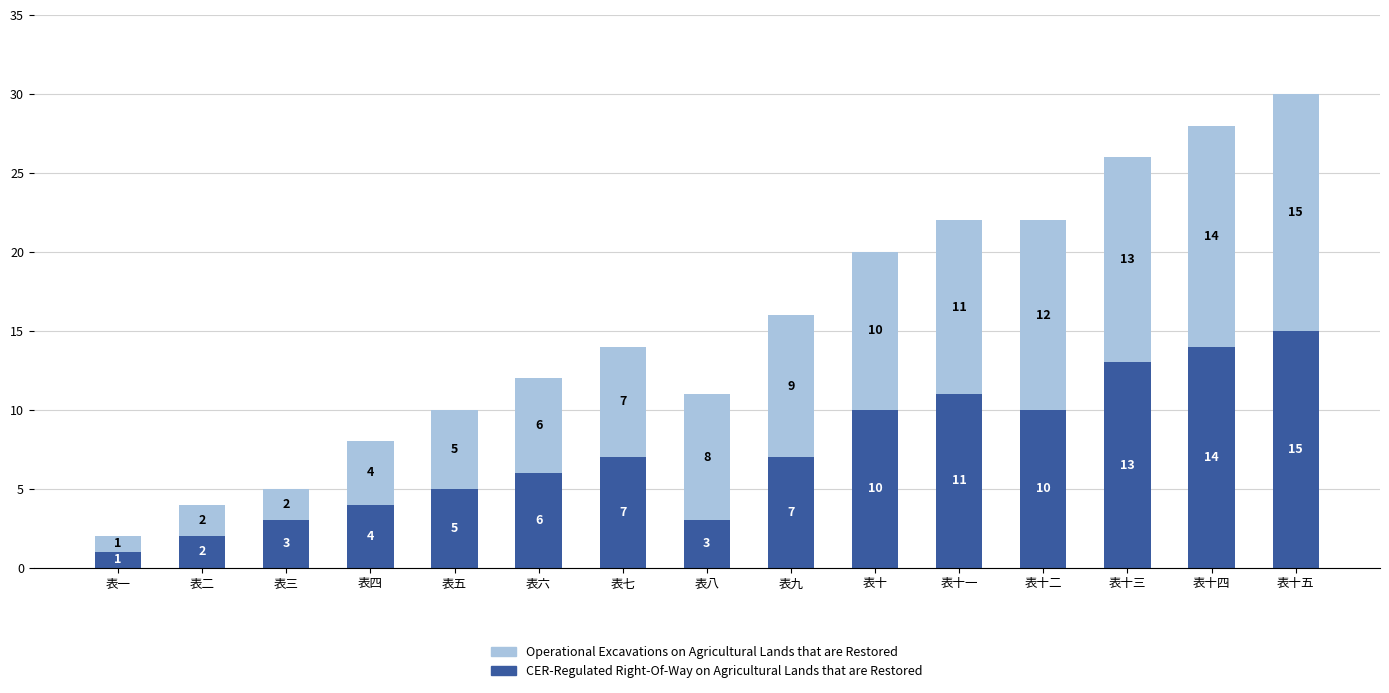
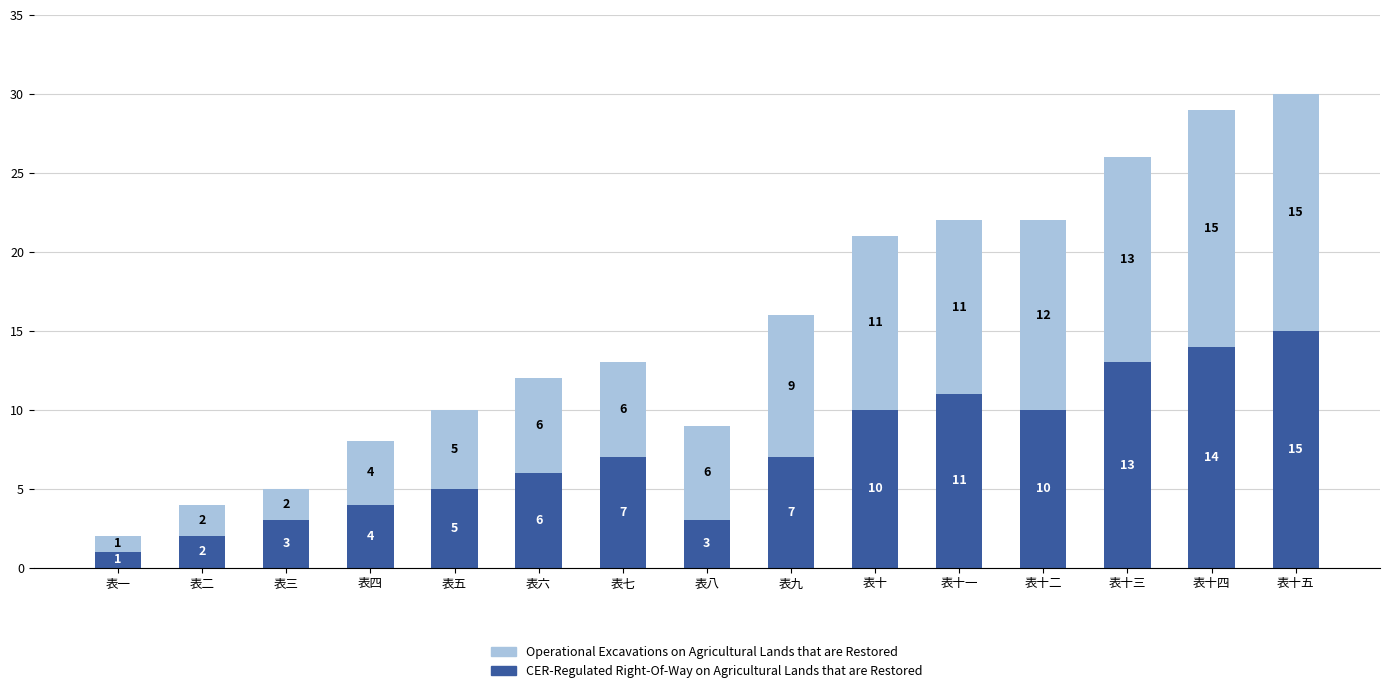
Operational Excavations on Agricultural Lands that are Restored, 表七: 7 -> 6
Operational Excavations on Agricultural Lands that are Restored, 表八: 8 -> 6
Operational Excavations on Agricultural Lands that are Restored, 表十: 10 -> 11
Operational Excavations on Agricultural Lands that are Restored, 表十四: 14 -> 15
